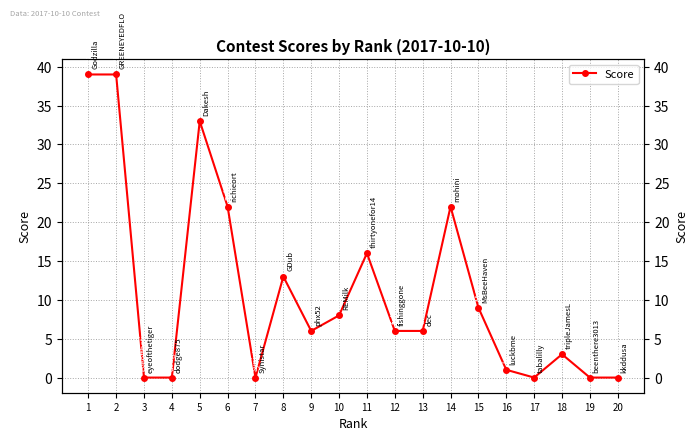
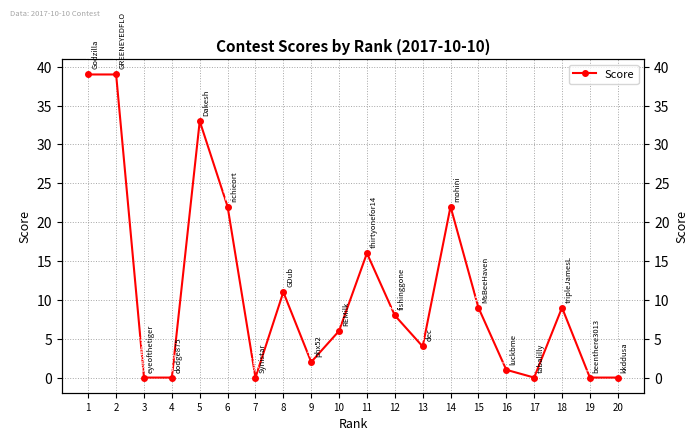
8: 13 -> 11
9: 6 -> 2
10: 8 -> 6
12: 6 -> 8
13: 6 -> 4
18: 3 -> 9
